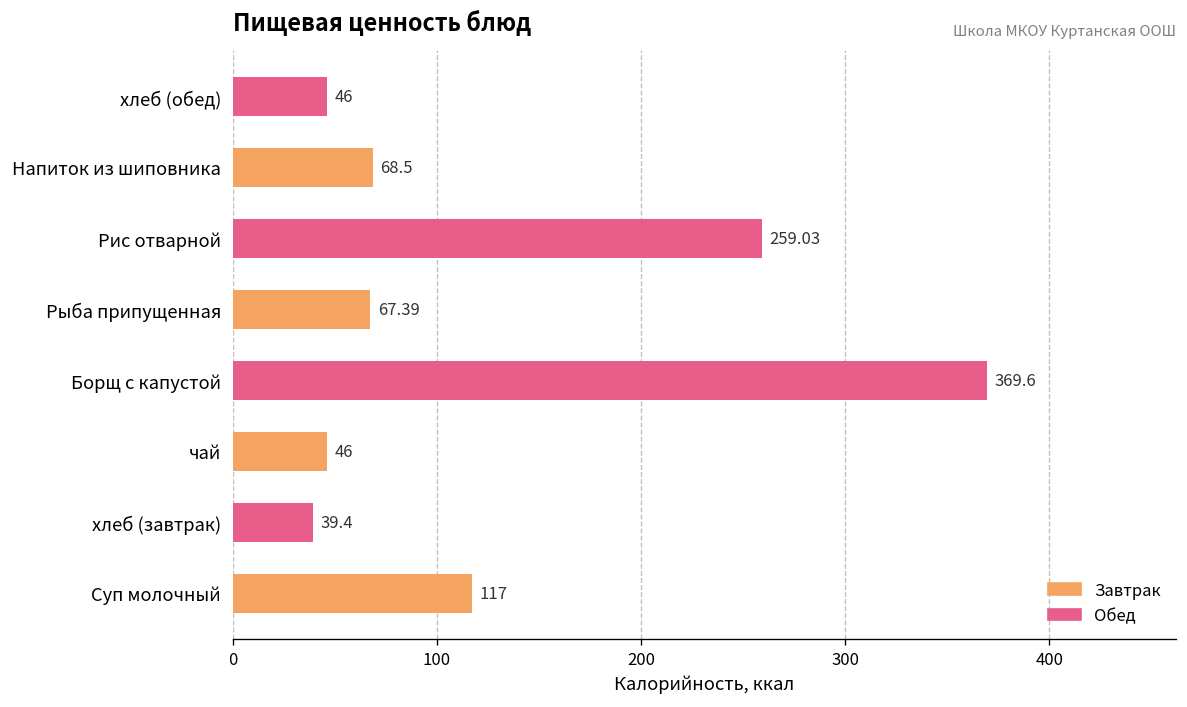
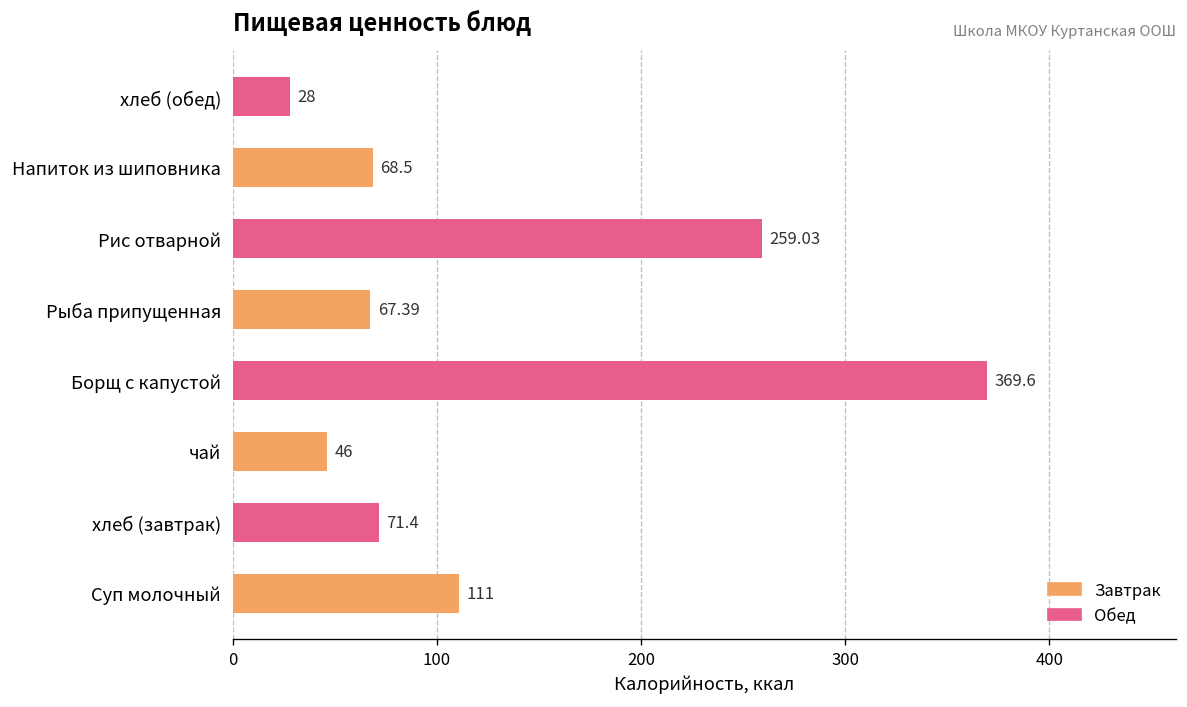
хлеб (обед): 46 -> 28
хлеб (завтрак): 39.4 -> 71.4
Суп молочный: 117 -> 111
